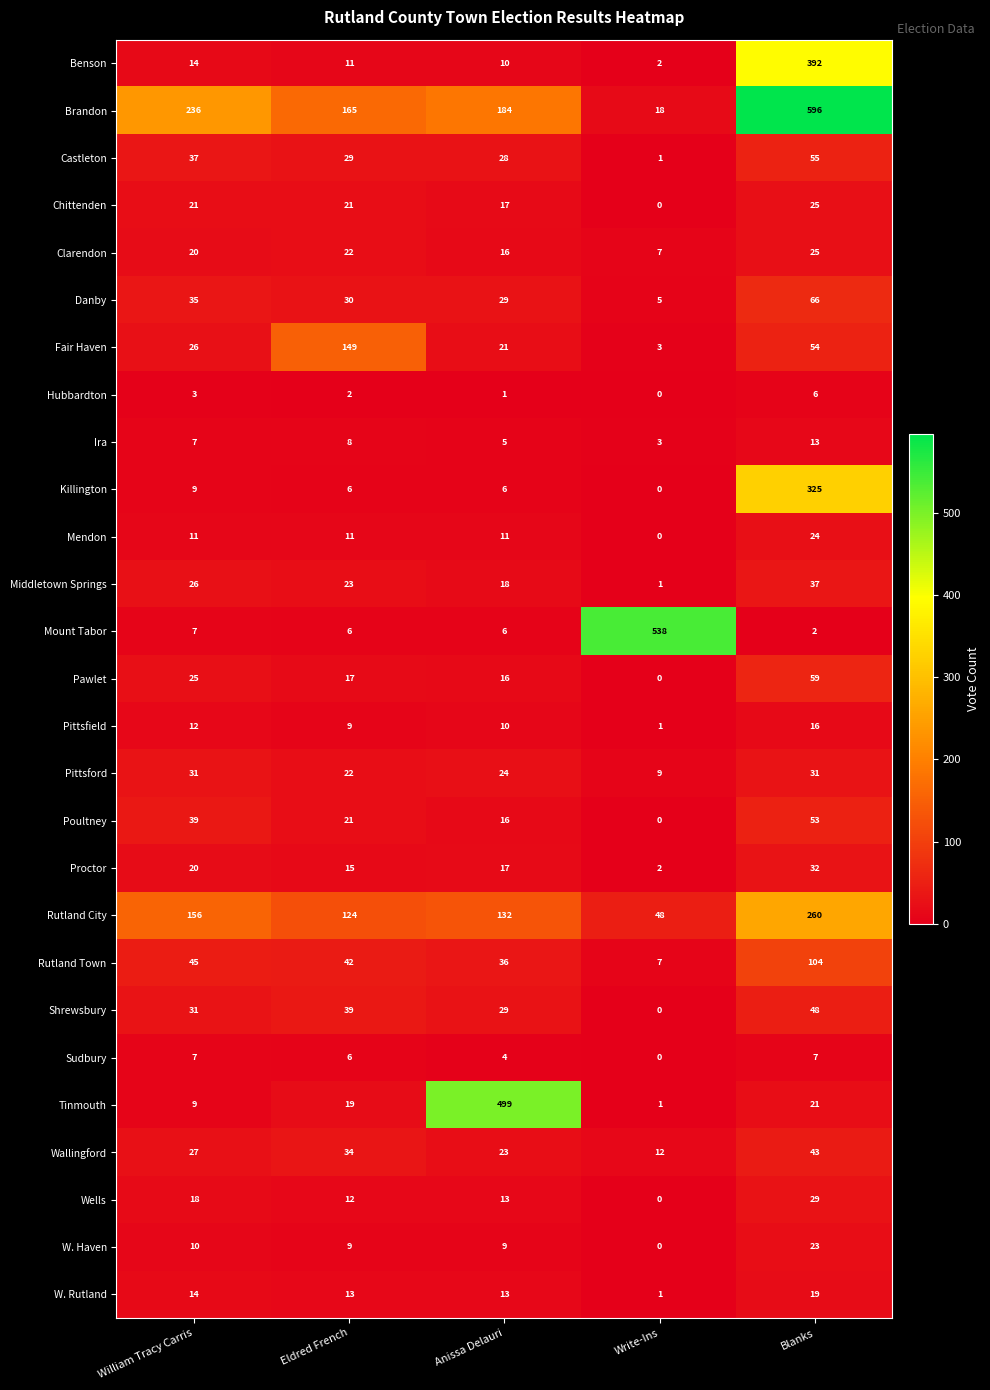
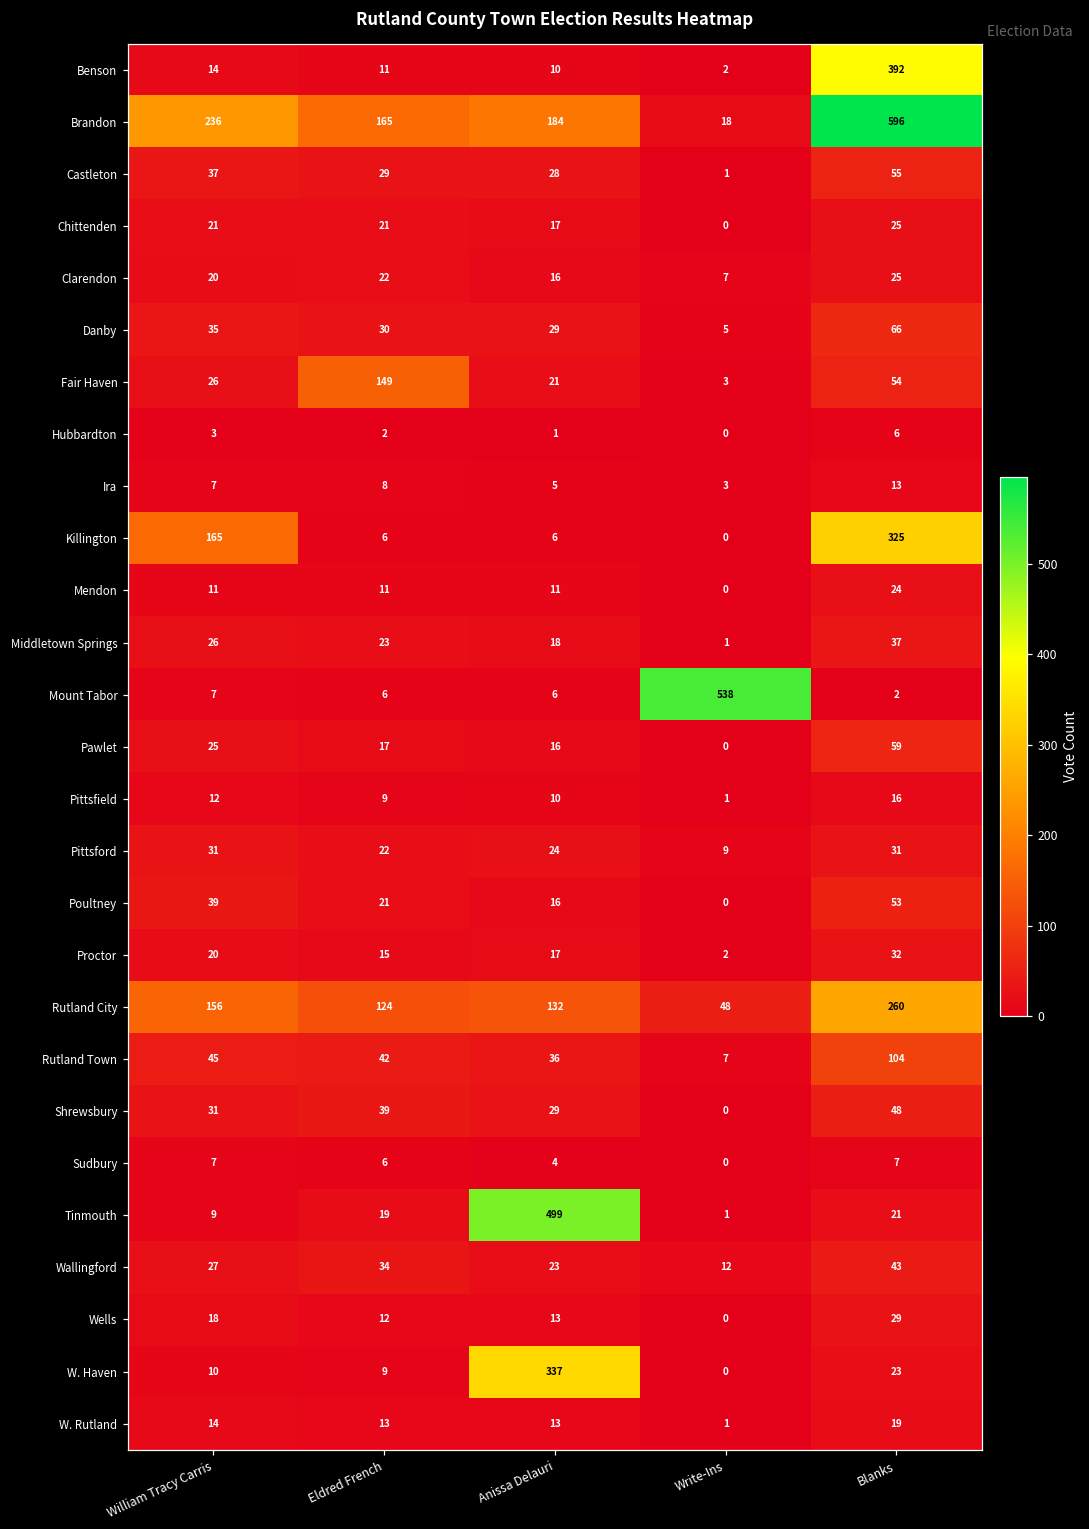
Killington, William Tracy Carris: 9 -> 165
W. Haven, Anissa Delauri: 9 -> 337
